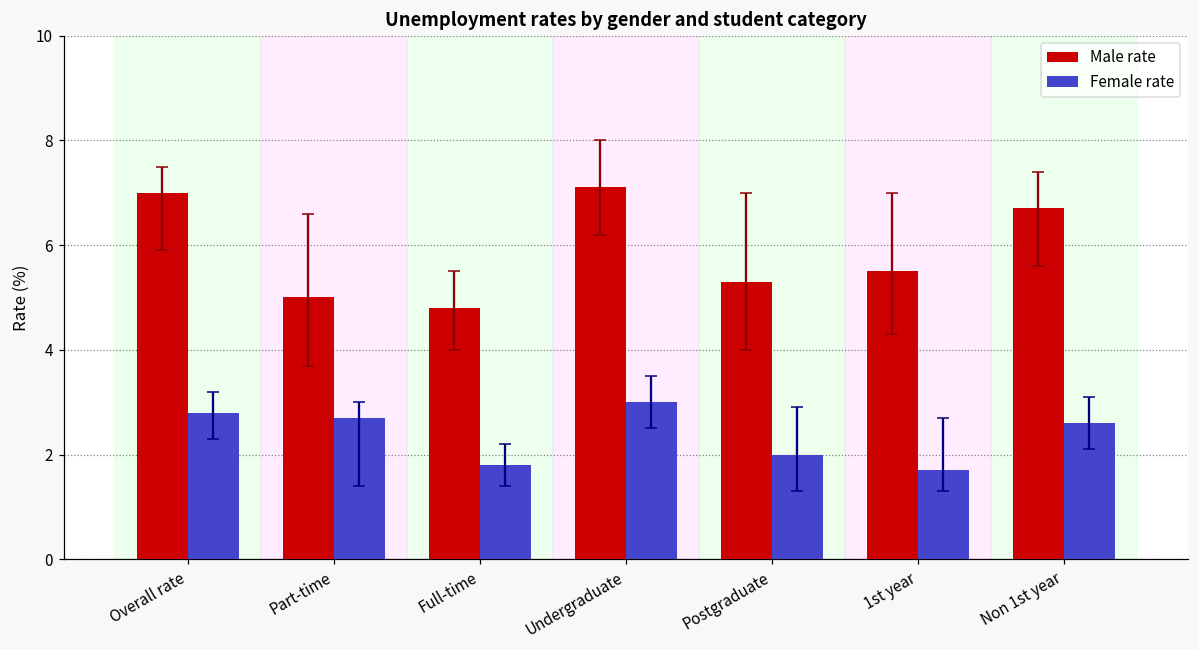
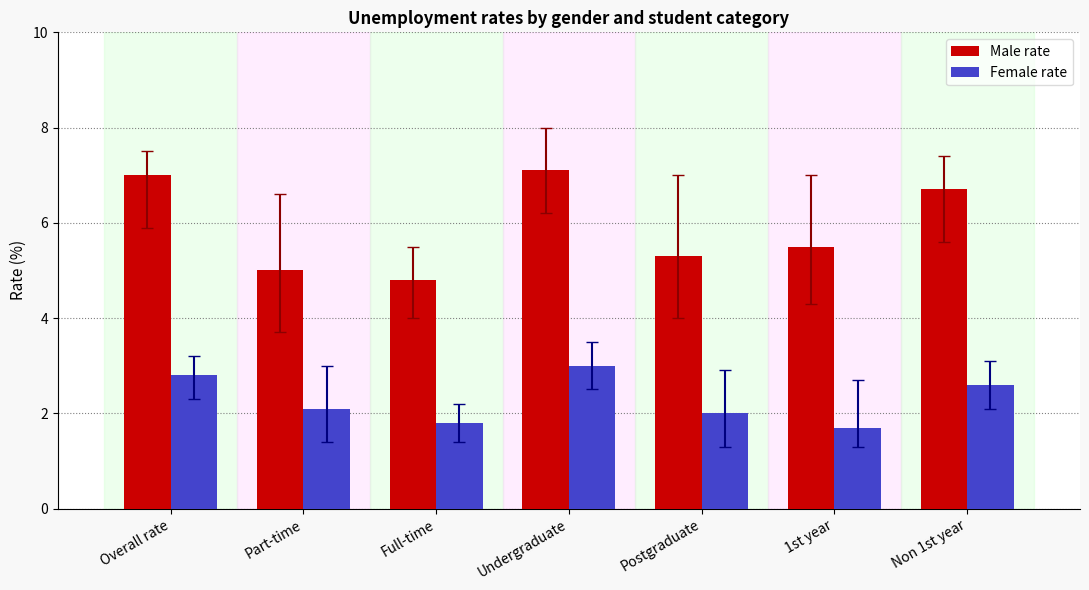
Female rate, Part-time: 2.7 -> 2.1
